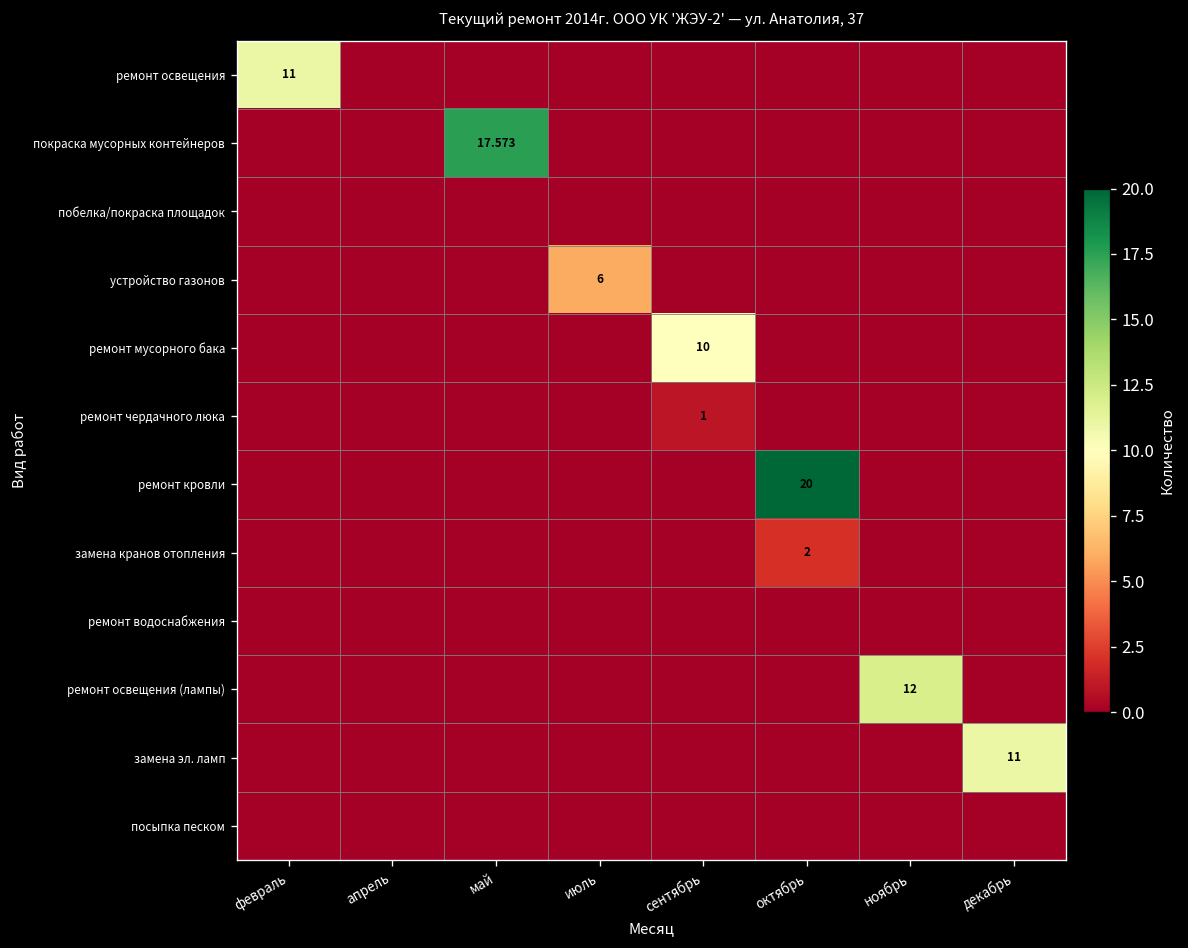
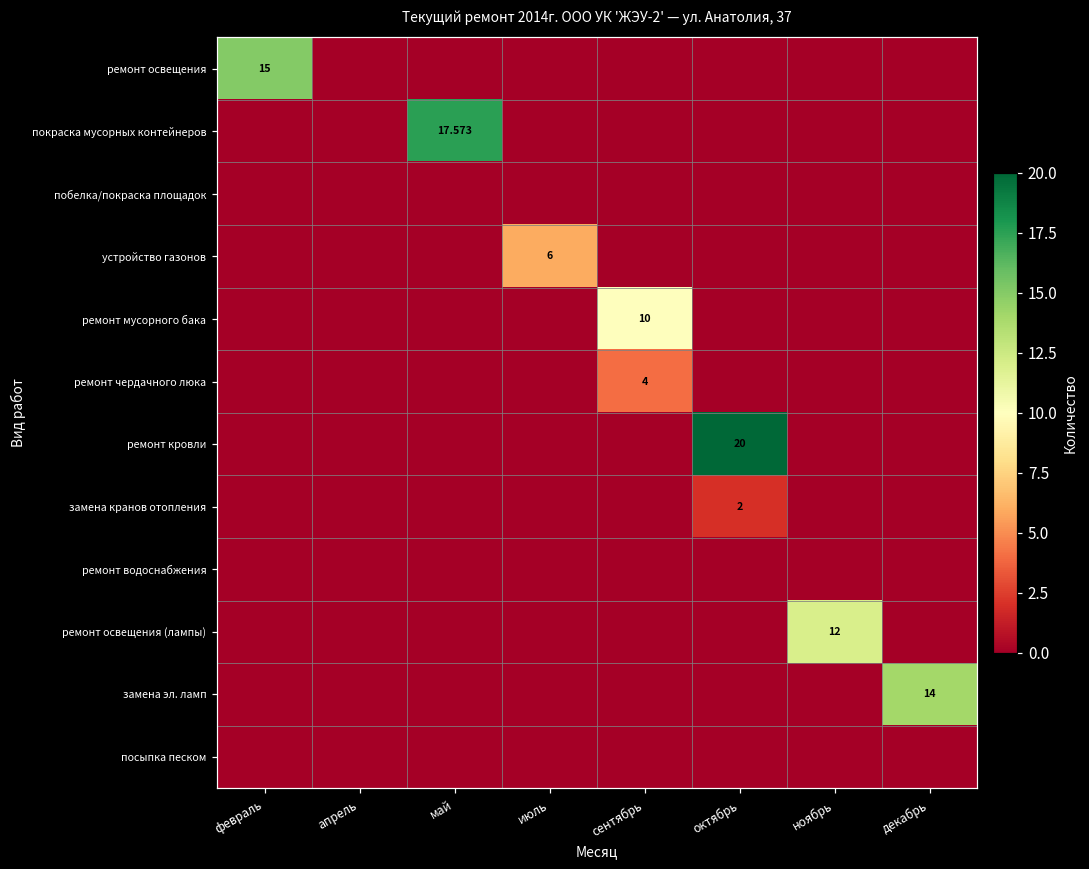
ремонт освещения, февраль: 11 -> 15
ремонт чердачного люка, сентябрь: 1 -> 4
замена эл. ламп, декабрь: 11 -> 14
